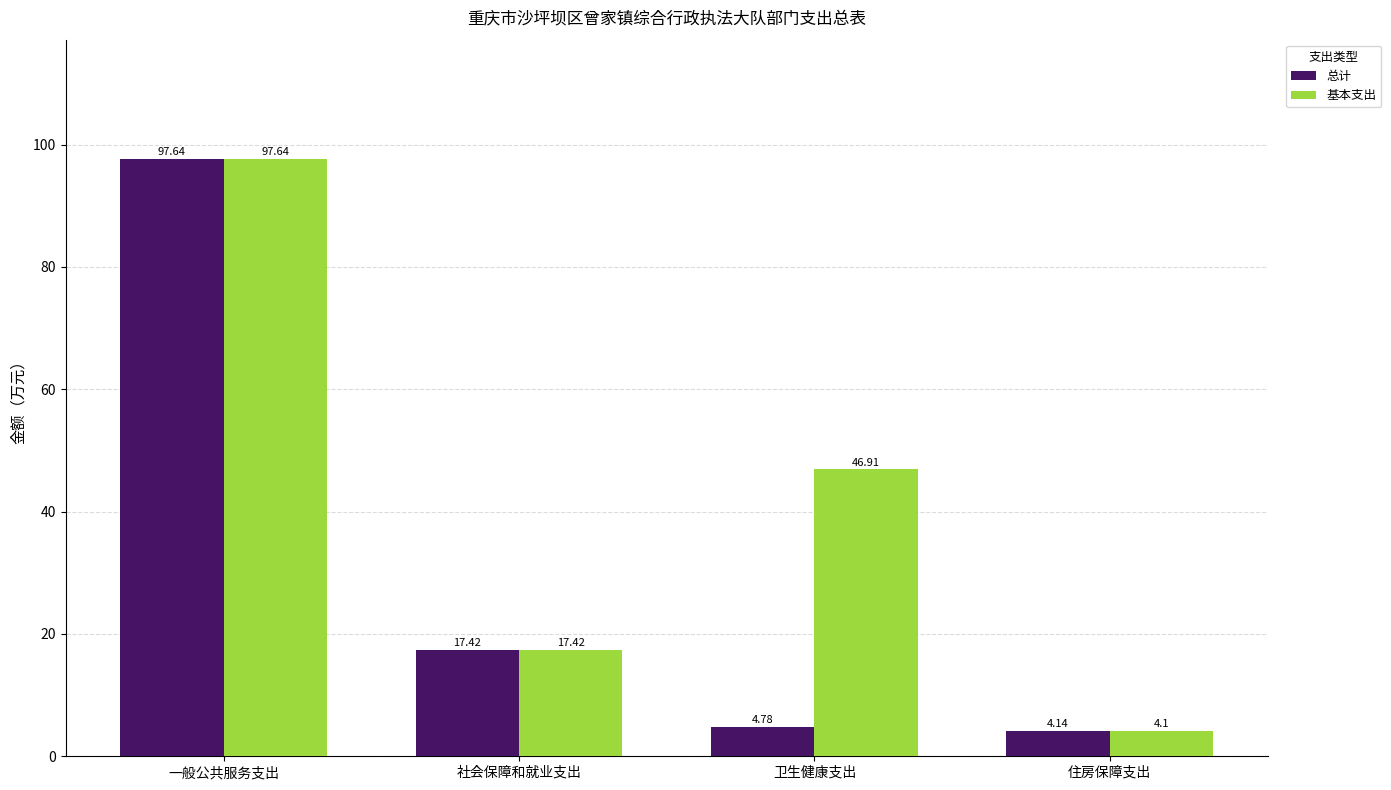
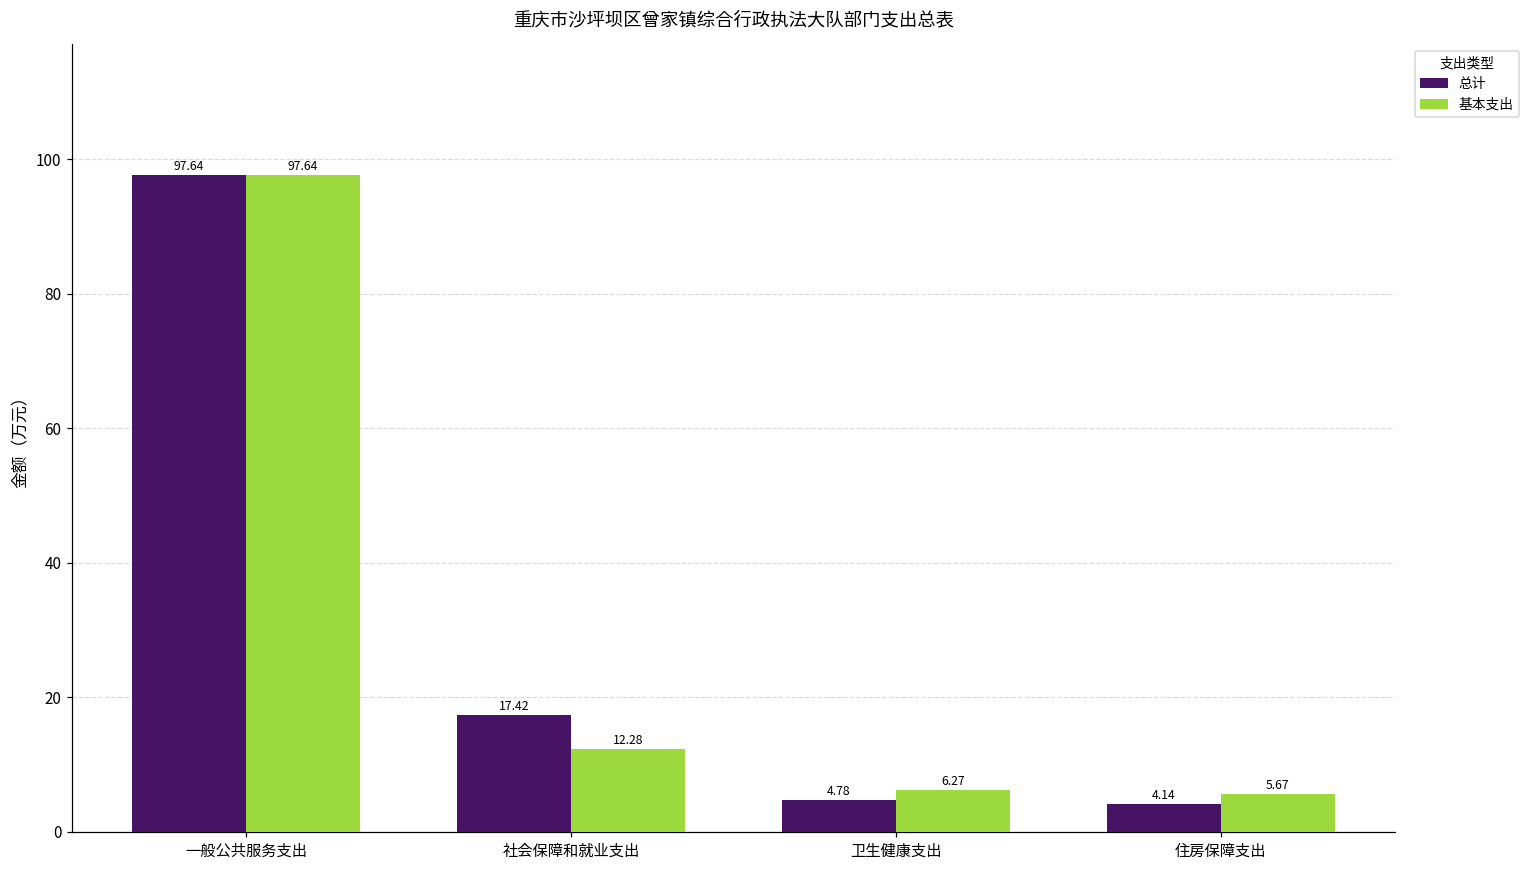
基本支出, 社会保障和就业支出: 17.42 -> 12.28
基本支出, 卫生健康支出: 46.91 -> 6.27
基本支出, 住房保障支出: 4.1 -> 5.67
